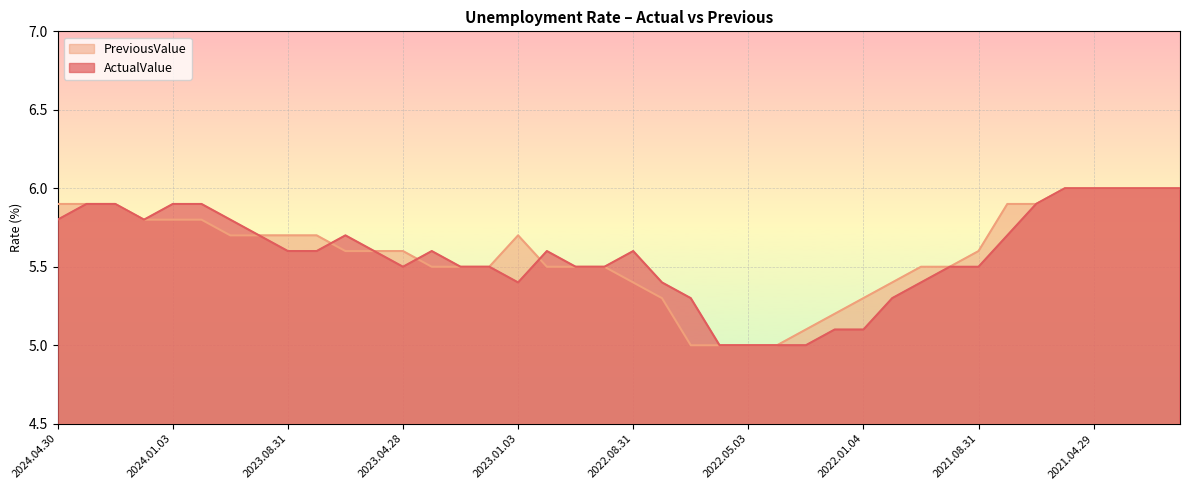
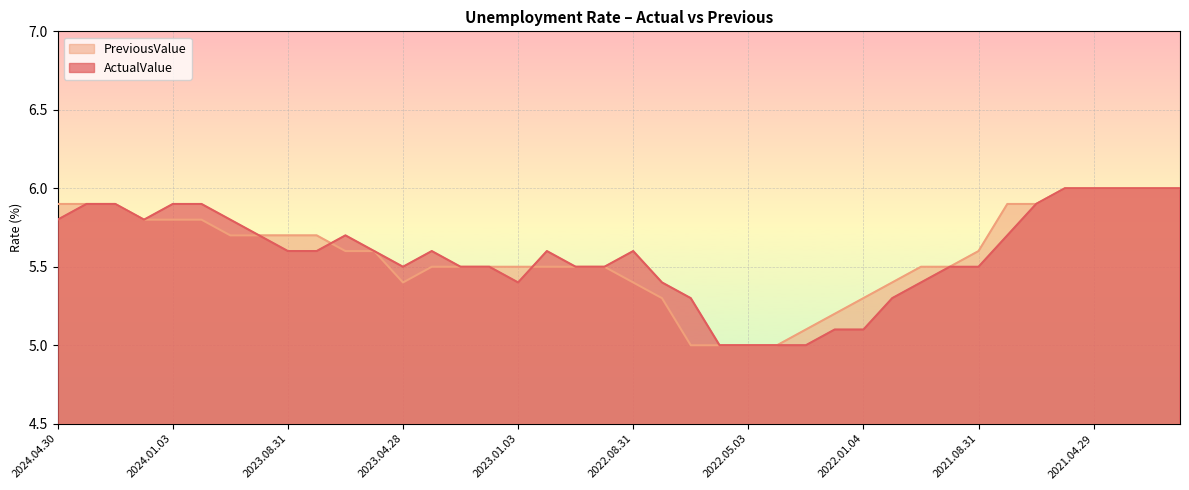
PreviousValue, 2023.04.28: 5.6 -> 5.4
PreviousValue, 2023.01.03: 5.7 -> 5.5
